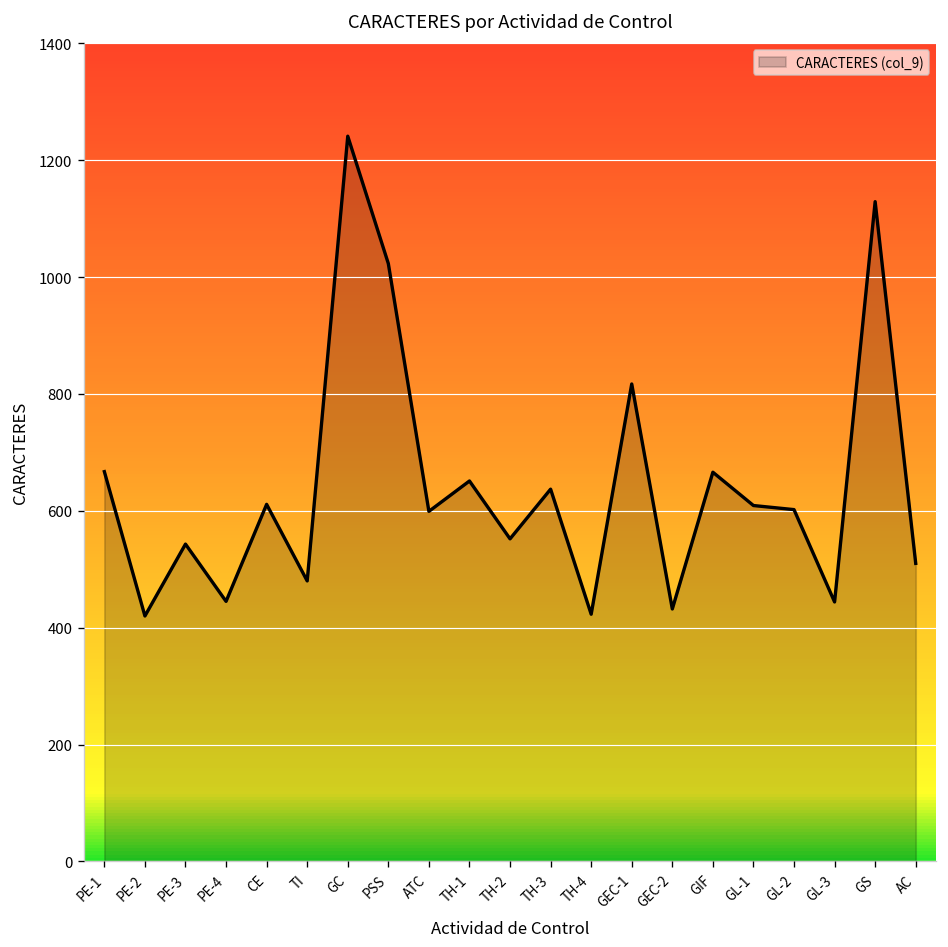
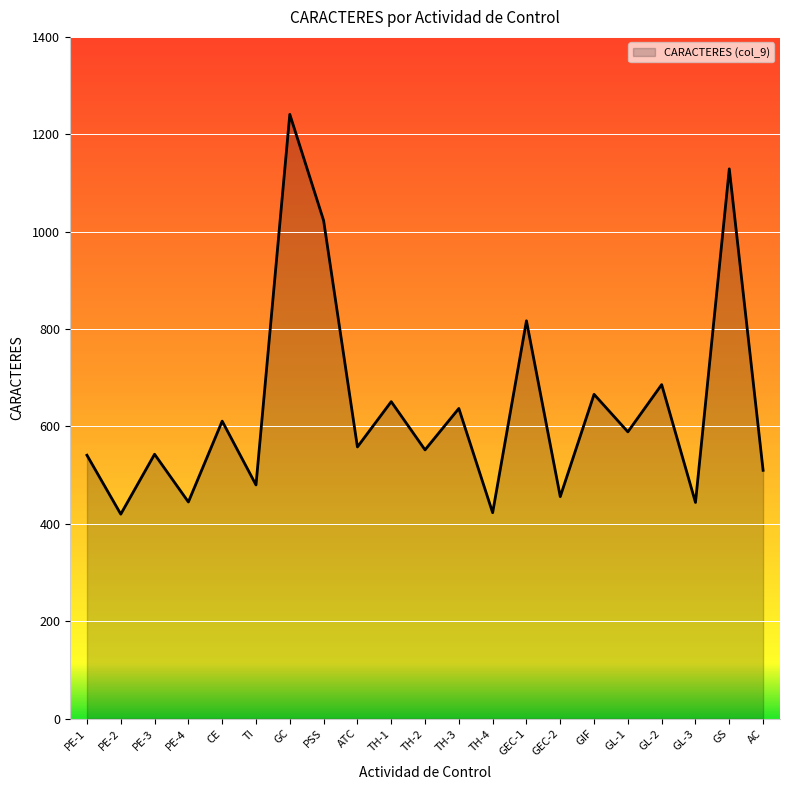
PE-1: 670 -> 540
ATC: 600 -> 560
GEC-2: 430 -> 460
GL-1: 610 -> 590
GL-2: 600 -> 690
